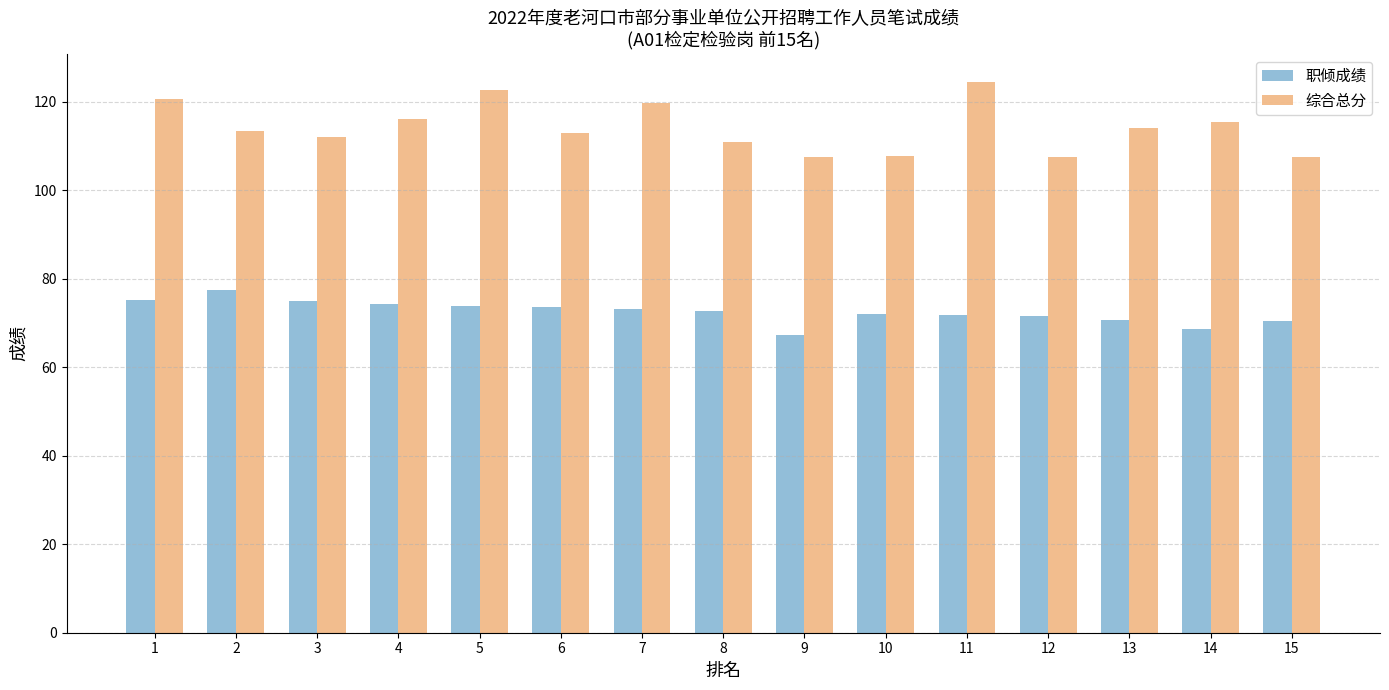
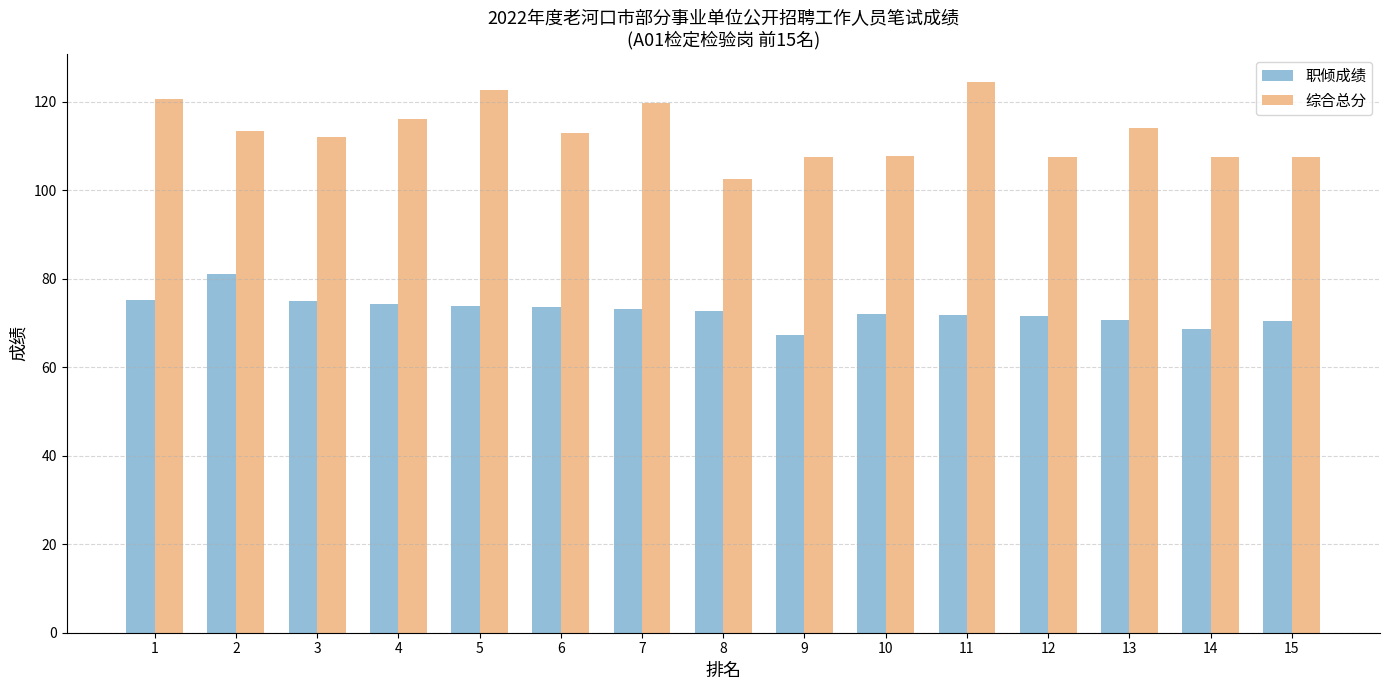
职倾成绩, 2: 77 -> 81
综合总分, 8: 111 -> 103
综合总分, 14: 115 -> 108
